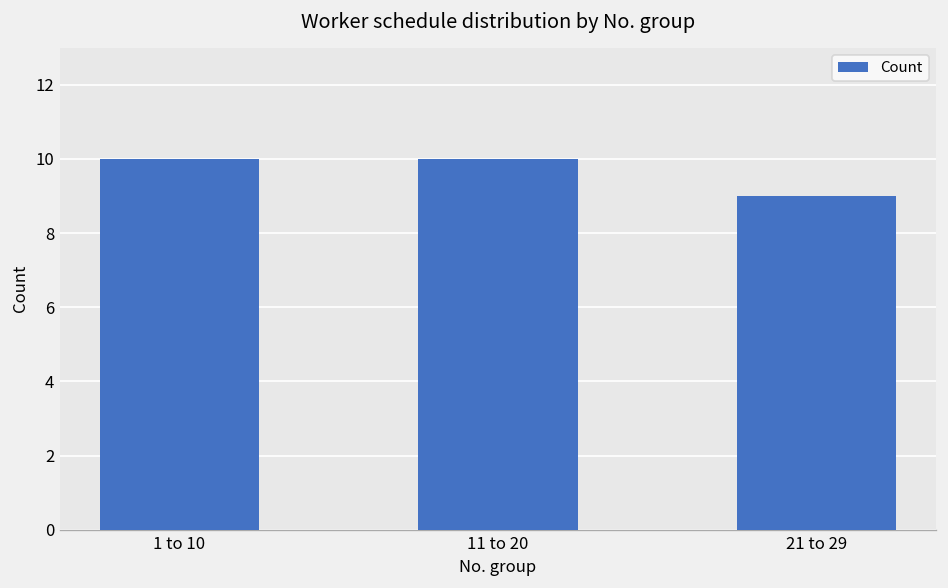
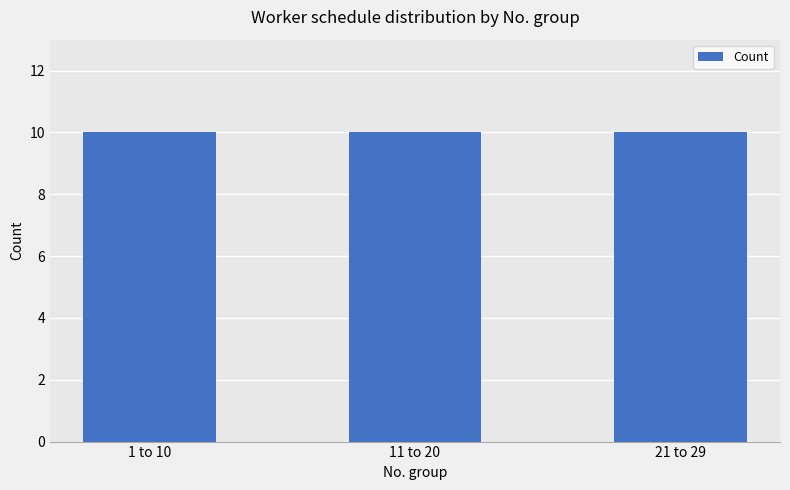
21 to 29: 9 -> 10
